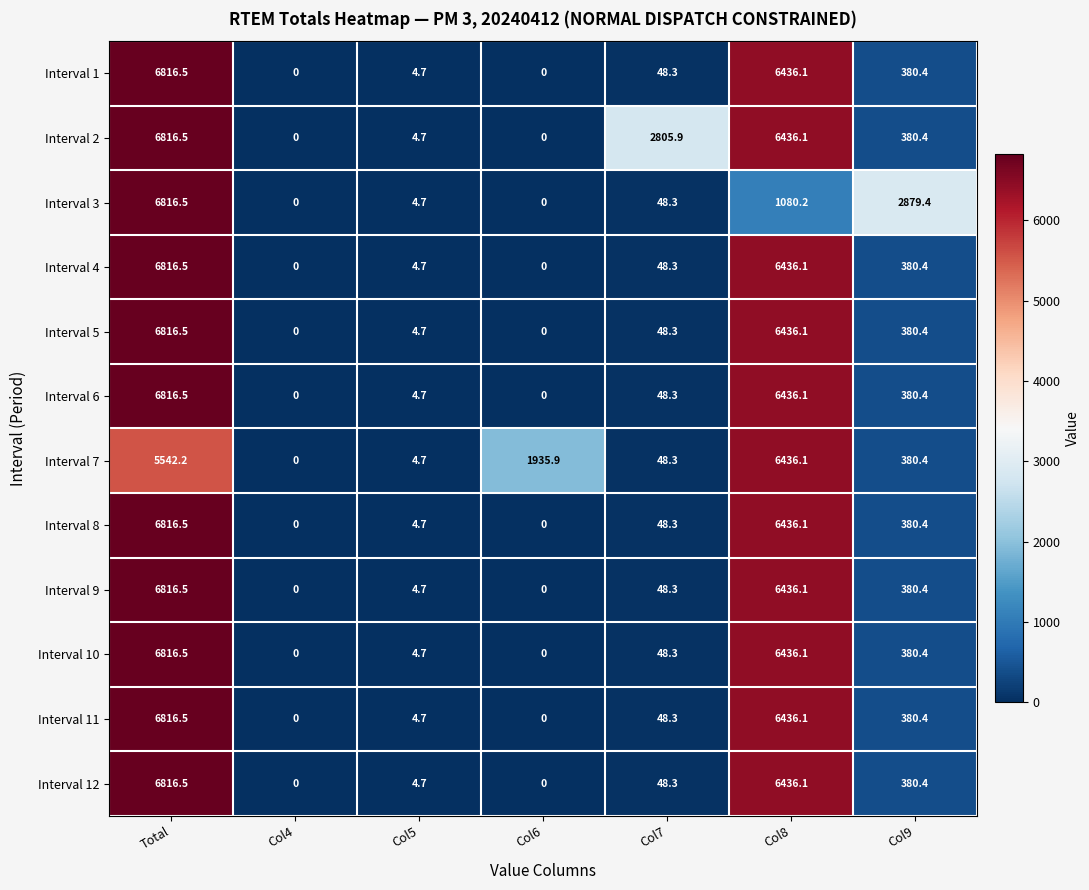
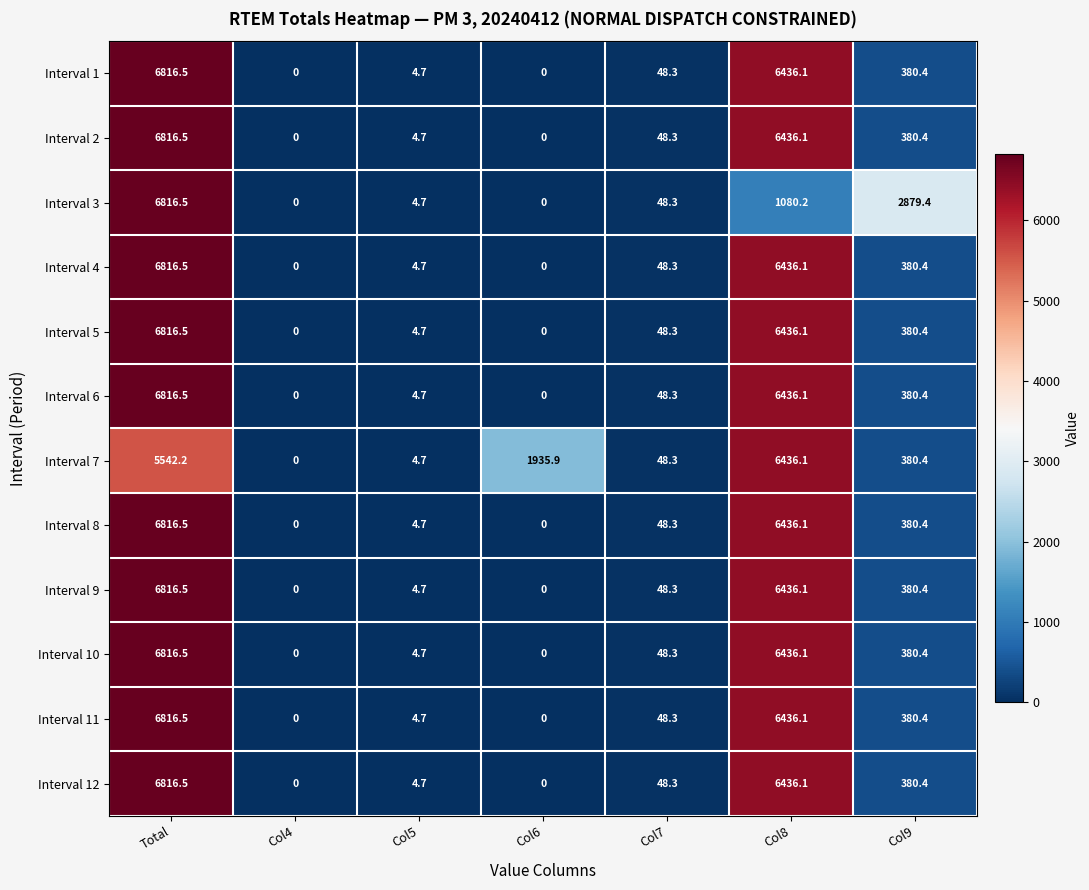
Interval 2, Col7: 2805.9 -> 48.3
